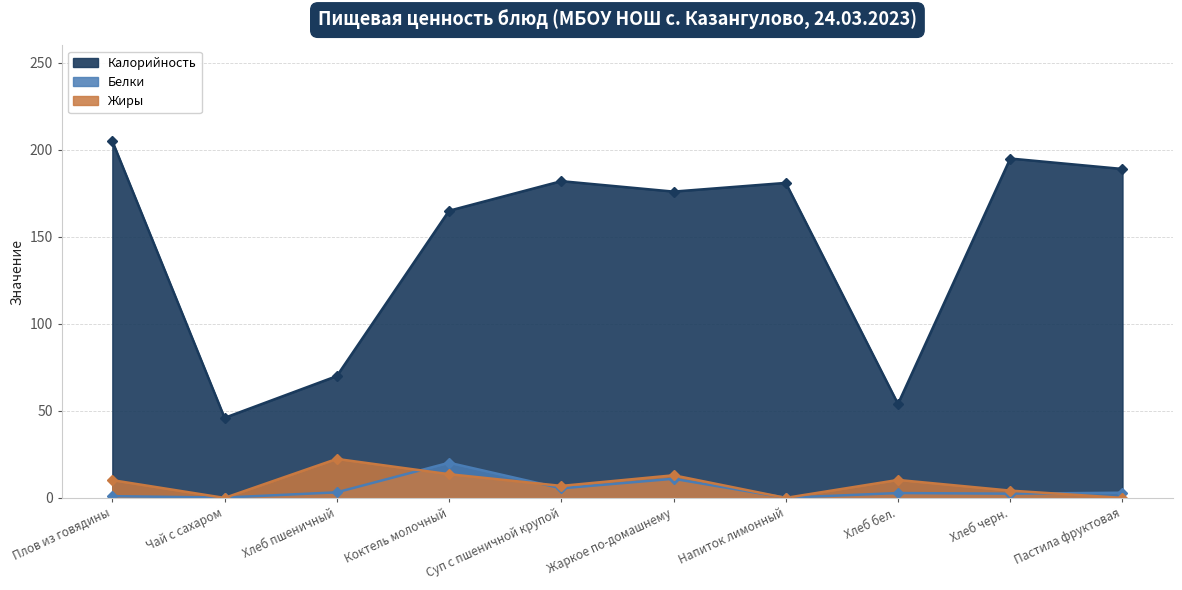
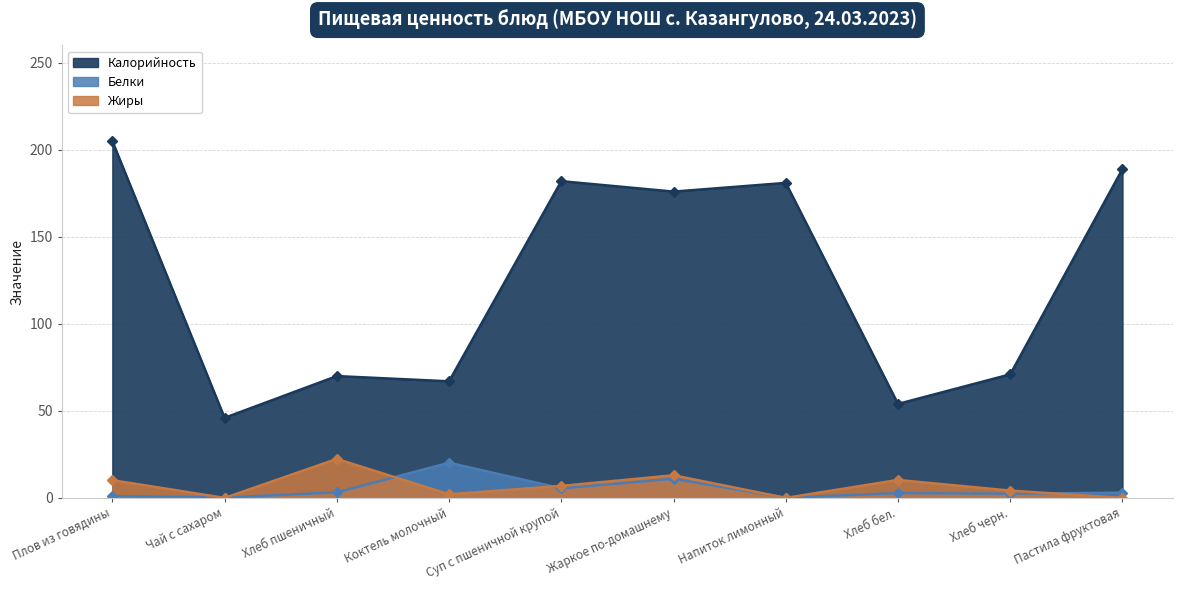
Калорийность, Коктель молочный: 165 -> 67
Жиры, Коктель молочный: 14 -> 2
Калорийность, Хлеб черн.: 195 -> 71
